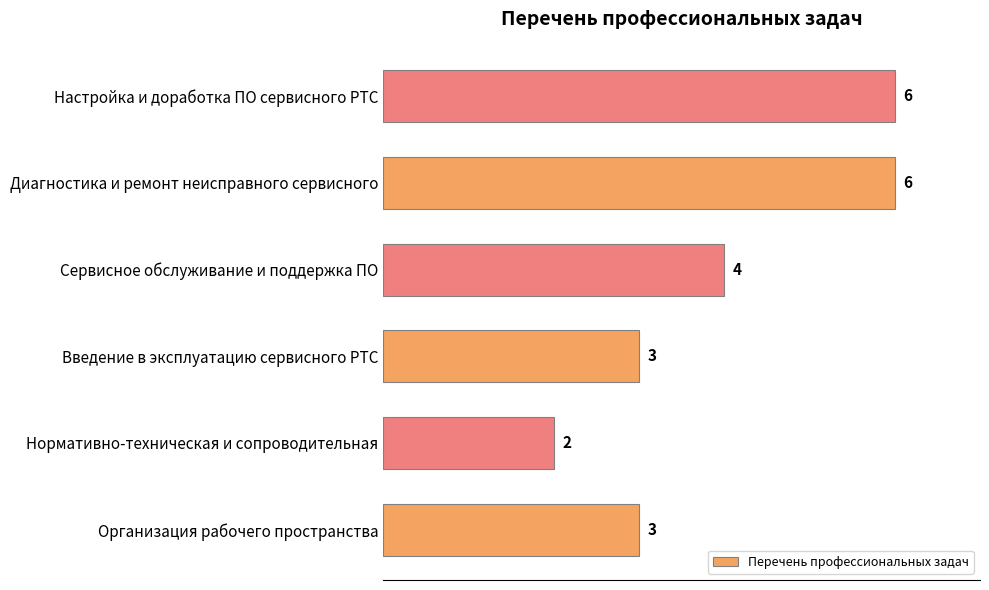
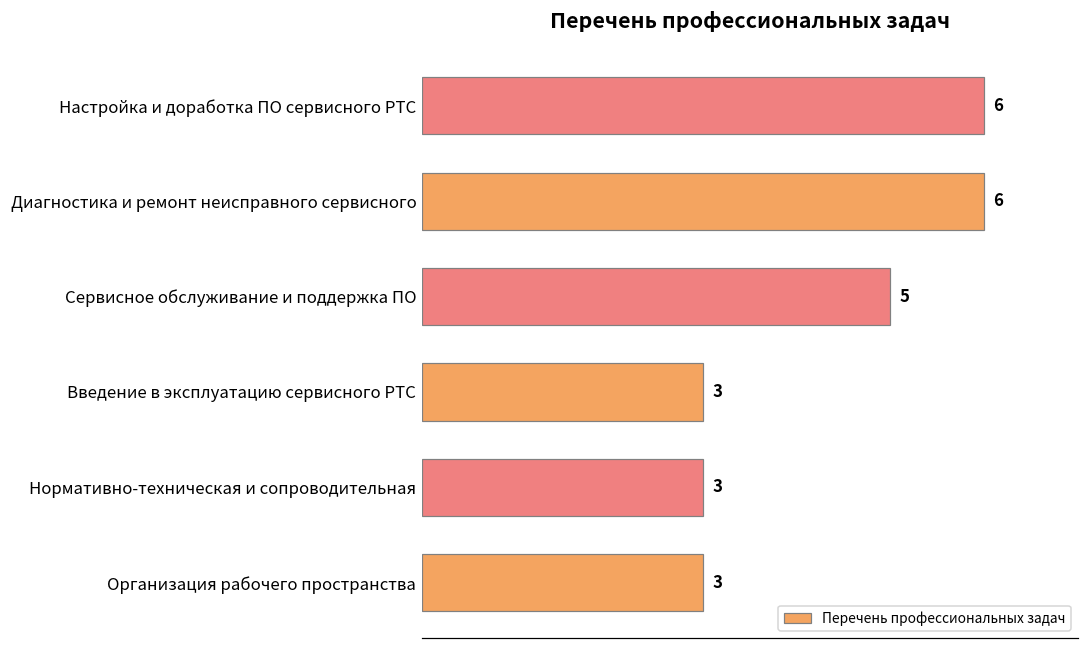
Сервисное обслуживание и поддержка ПО: 4 -> 5
Нормативно-техническая и сопроводительная: 2 -> 3
